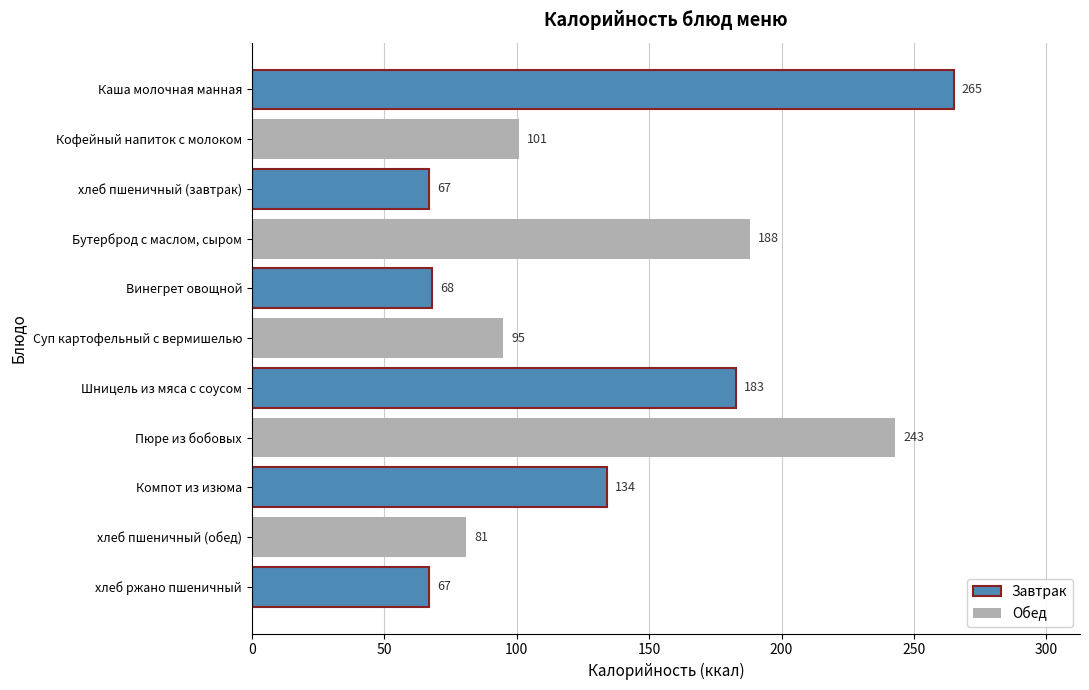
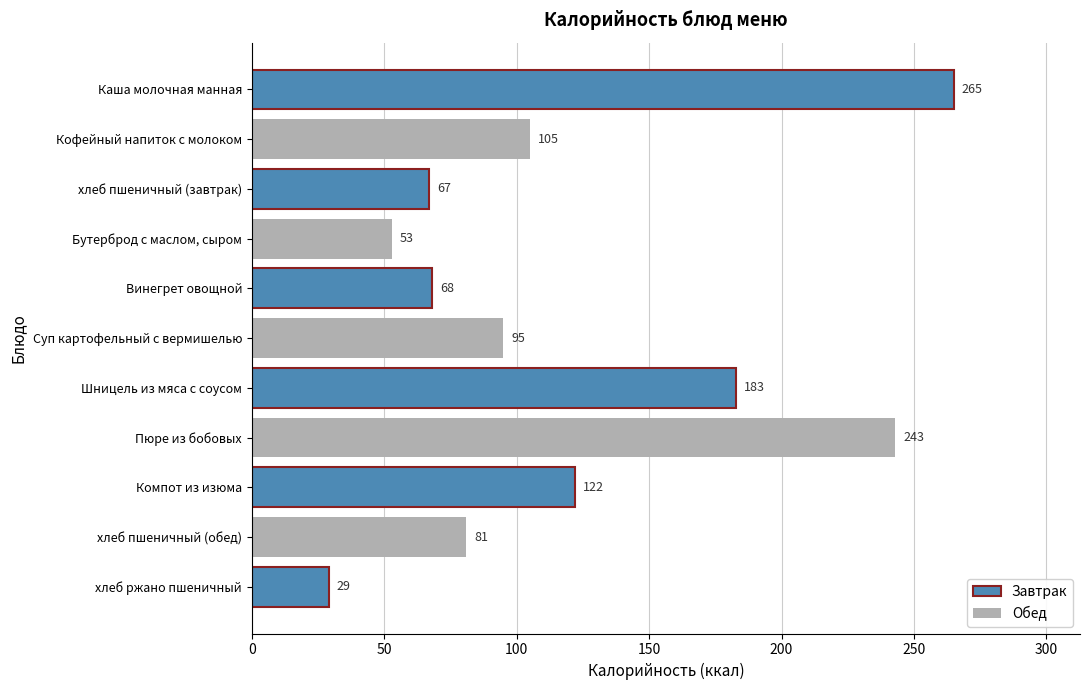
Кофейный напиток с молоком: 101 -> 105
Бутерброд с маслом, сыром: 188 -> 53
Компот из изюма: 134 -> 122
хлеб ржано пшеничный: 67 -> 29
